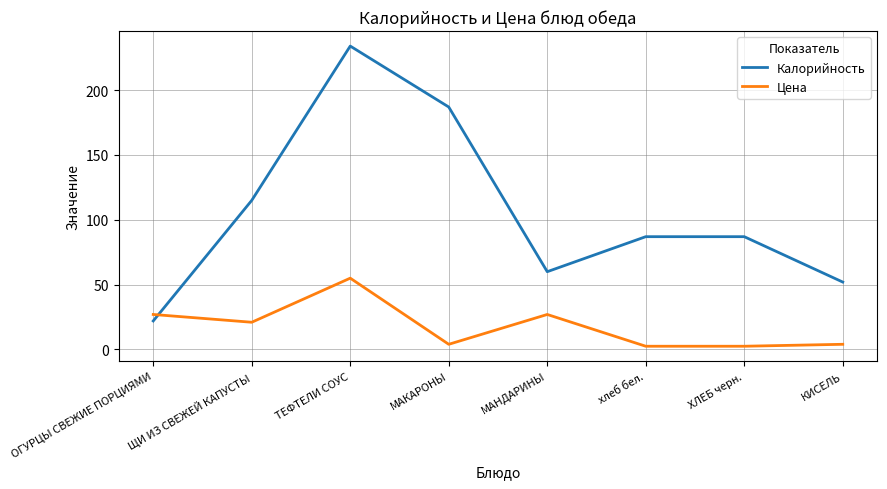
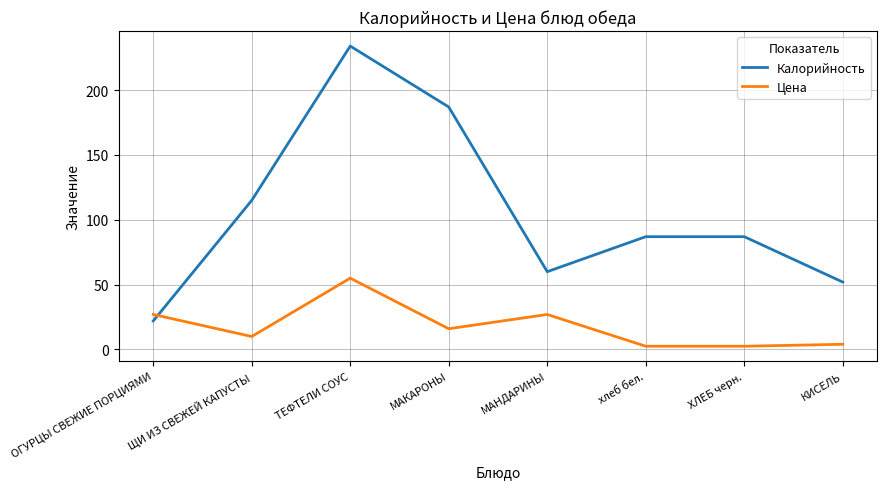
Цена, ЩИ ИЗ СВЕЖЕЙ КАПУСТЫ: 21 -> 10
Цена, МАКАРОНЫ: 4 -> 16
